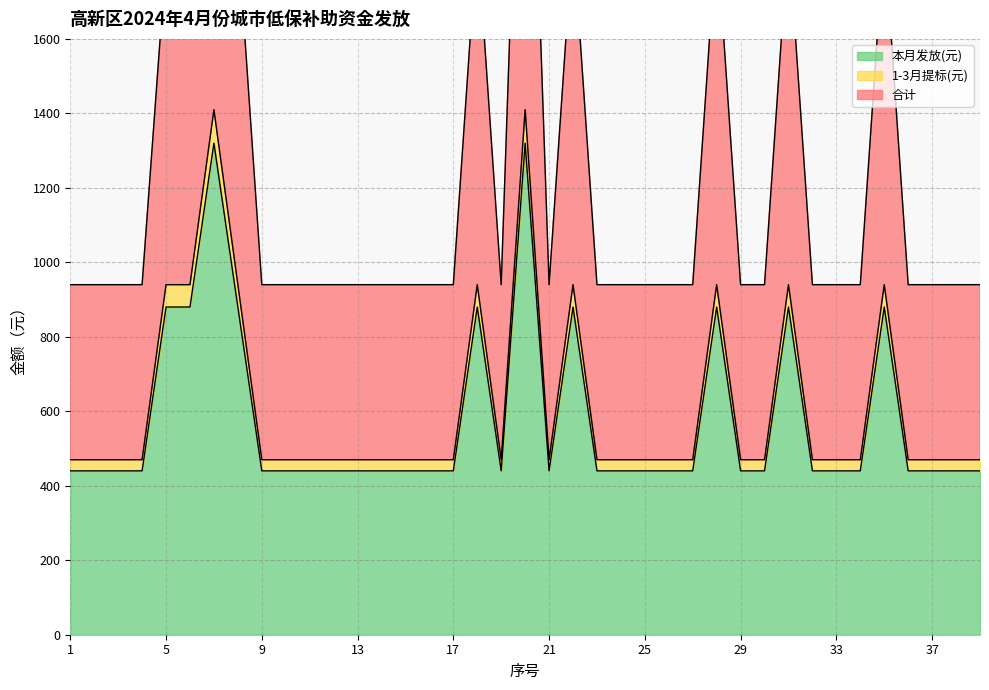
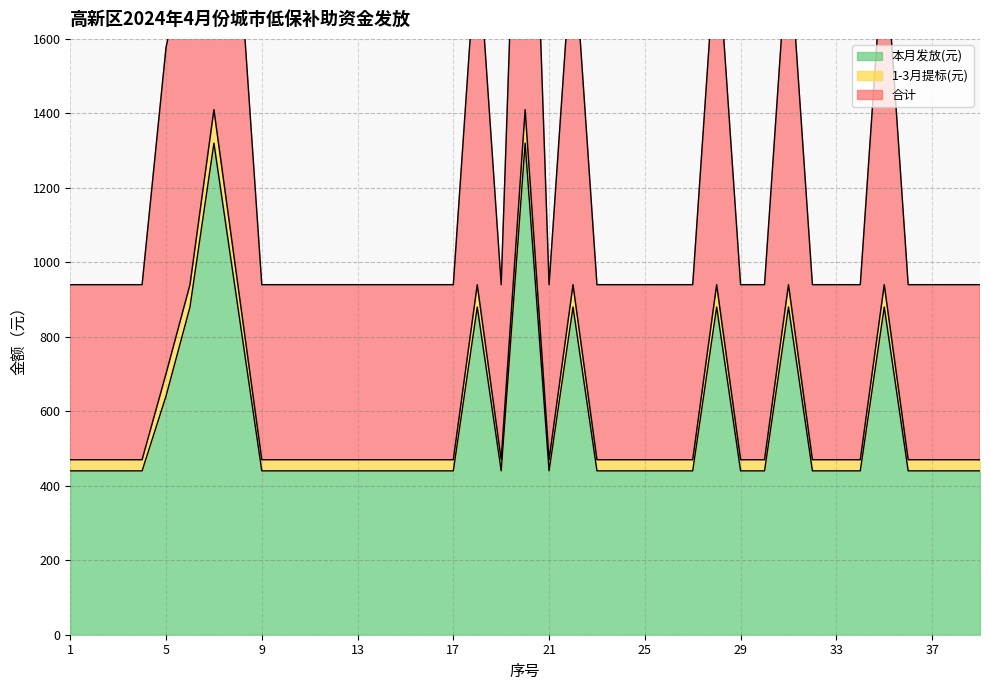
本月发放(元), 5: 880 -> 640
